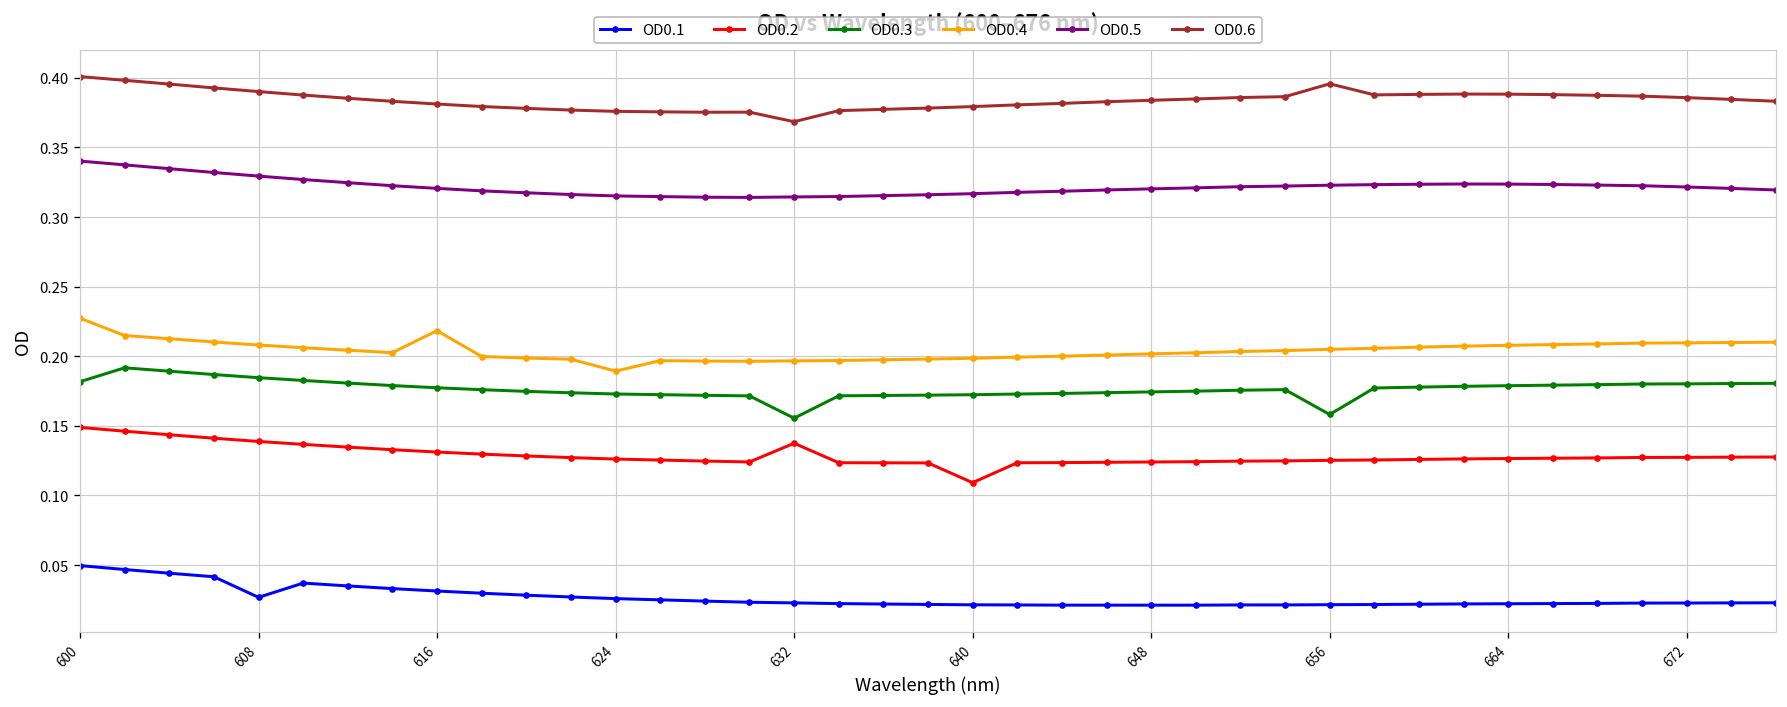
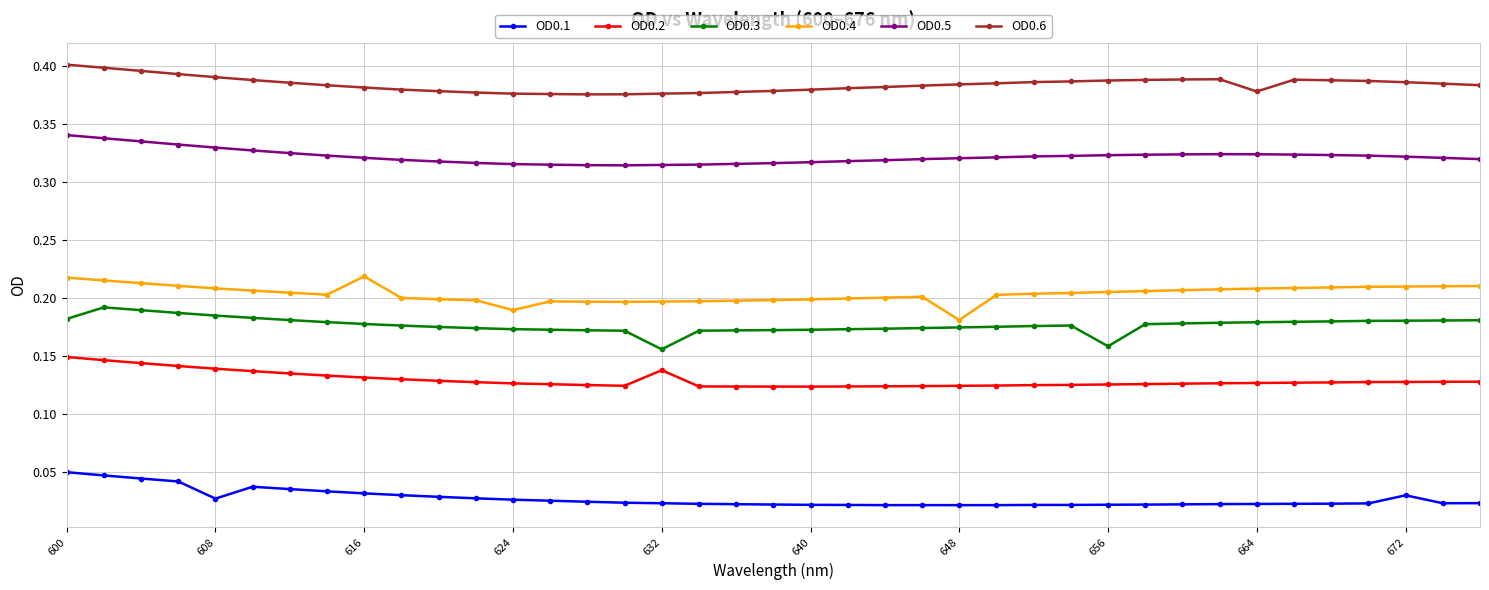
OD0.4, 600: 0.227 -> 0.217
OD0.6, 632: 0.369 -> 0.376
OD0.2, 640: 0.109 -> 0.123
OD0.4, 648: 0.202 -> 0.181
OD0.6, 656: 0.396 -> 0.387
OD0.6, 664: 0.388 -> 0.378
OD0.1, 672: 0.023 -> 0.030
